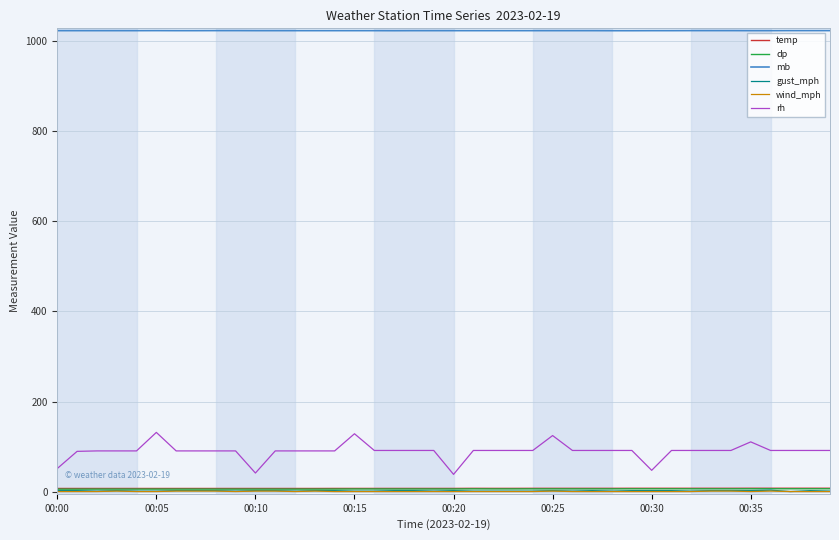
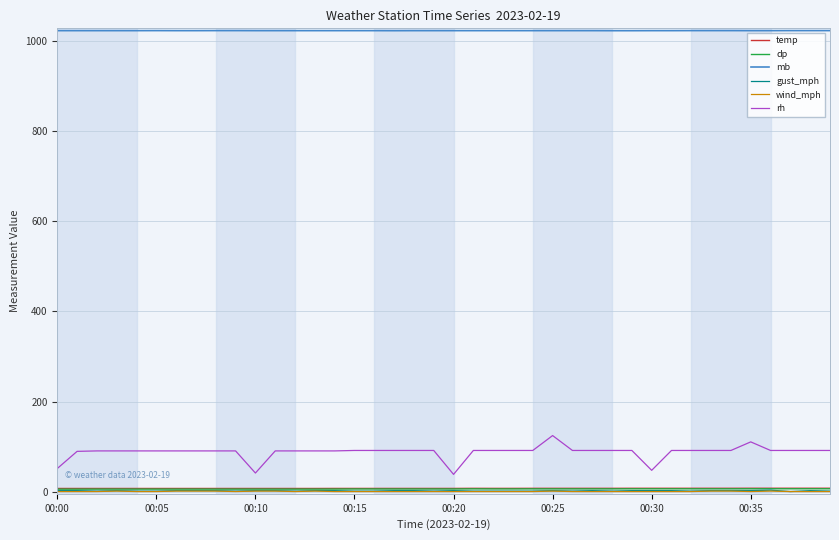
rh, 00:05: 130 -> 90
rh, 00:15: 130 -> 90
